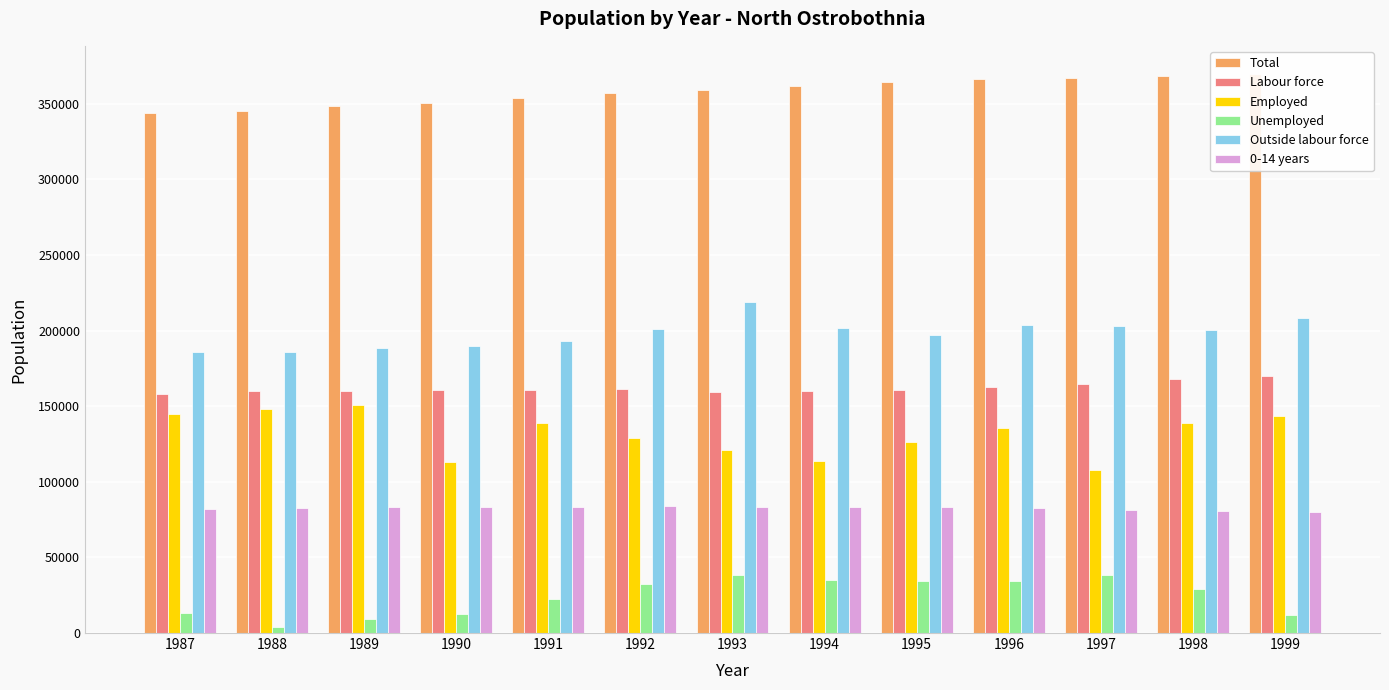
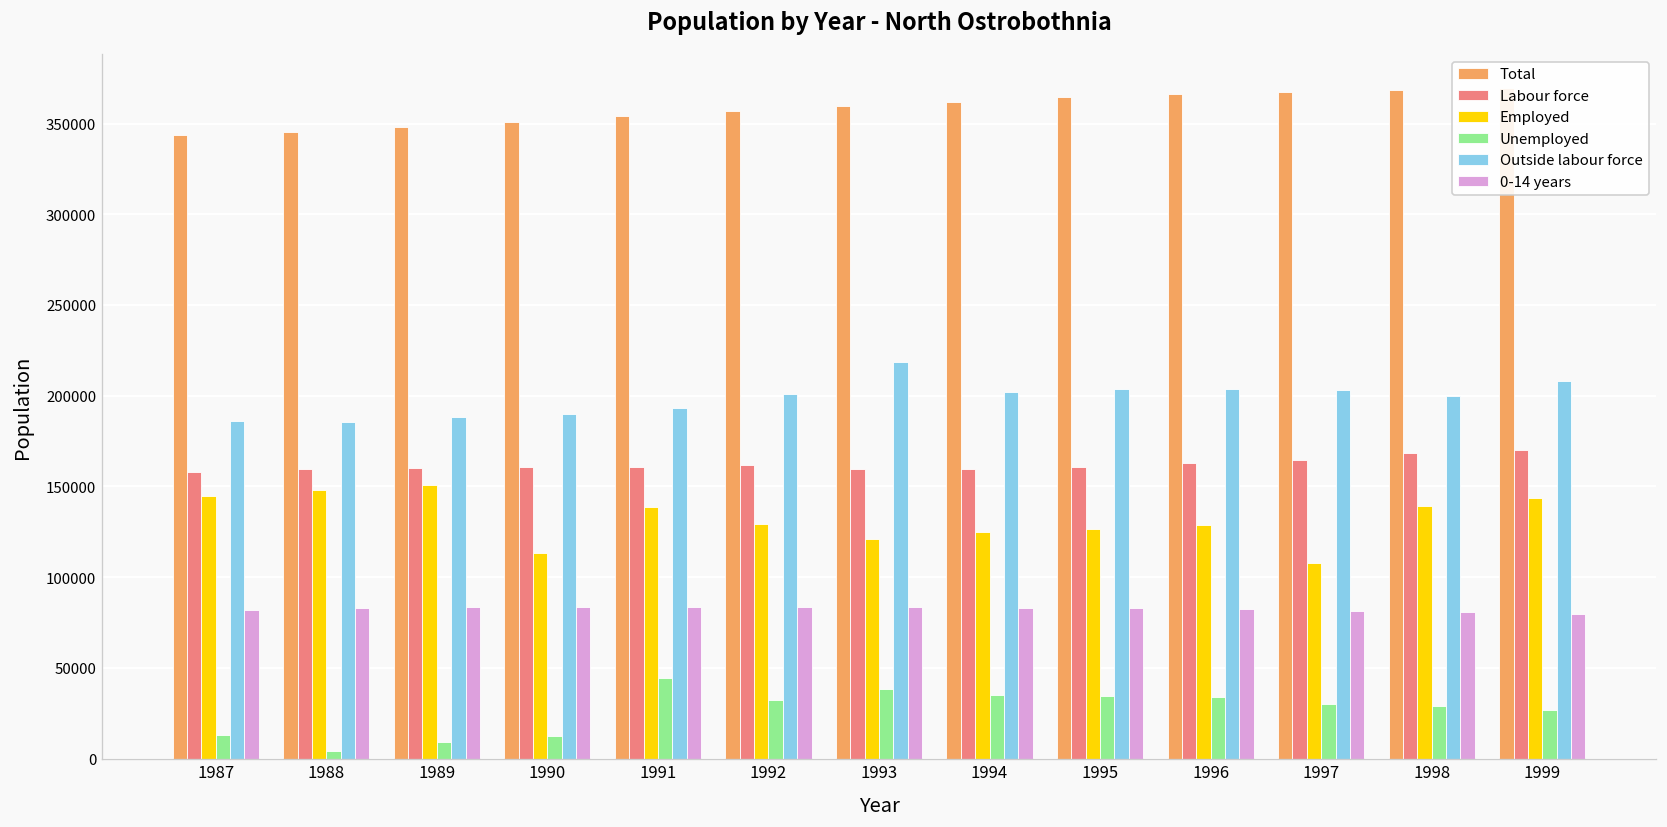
Unemployed, 1991: 22000 -> 44000
Employed, 1994: 114000 -> 125000
Outside labour force, 1995: 197000 -> 203000
Employed, 1996: 136000 -> 129000
Unemployed, 1997: 38000 -> 30000
Unemployed, 1999: 12000 -> 27000
